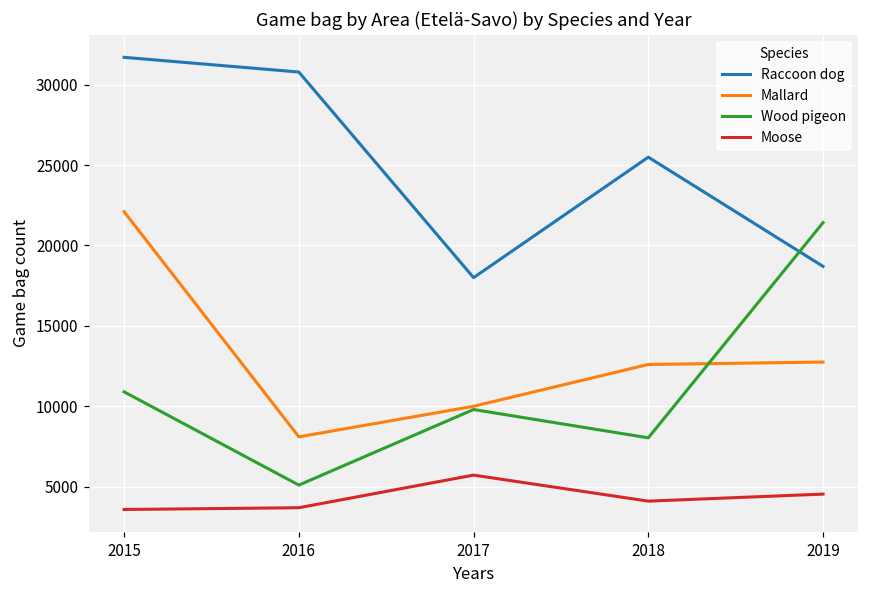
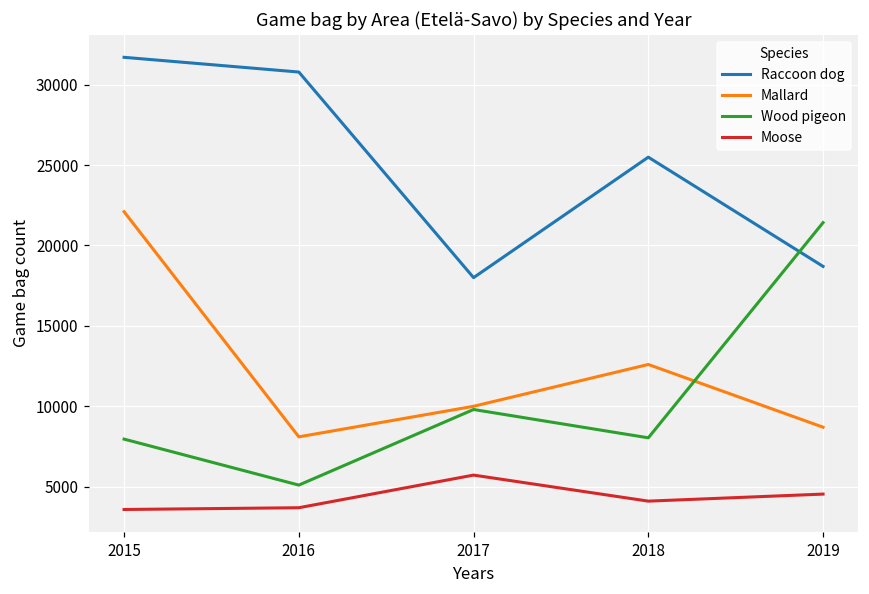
Wood pigeon, 2015: 10900 -> 8000
Mallard, 2019: 12800 -> 8700
